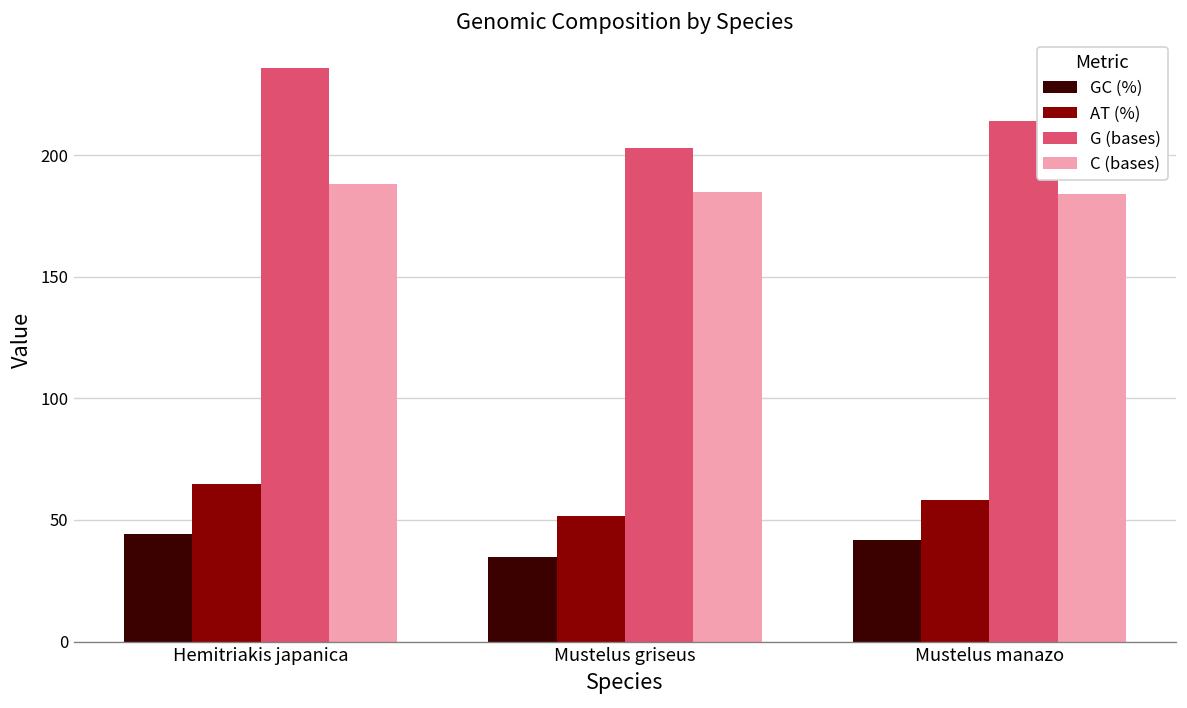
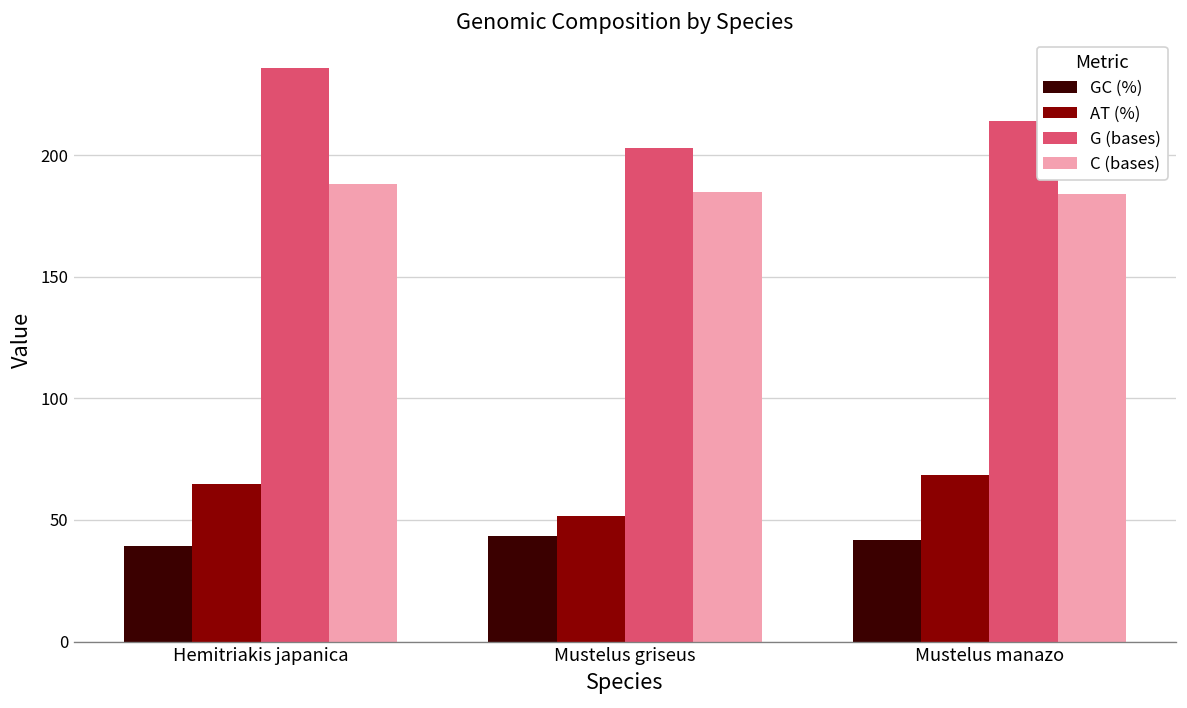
GC (%), Hemitriakis japanica: 44 -> 39
GC (%), Mustelus griseus: 35 -> 43
AT (%), Mustelus manazo: 58 -> 69
